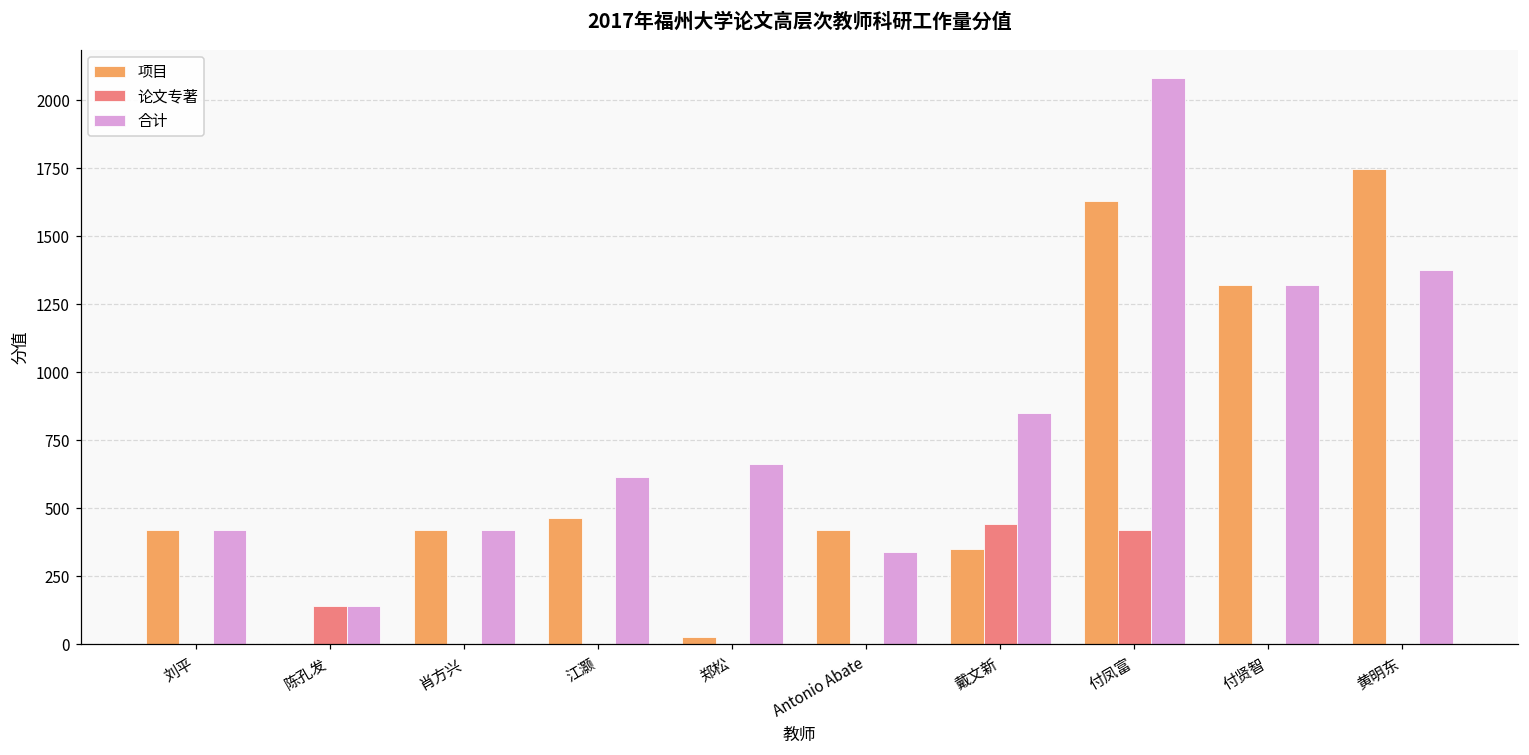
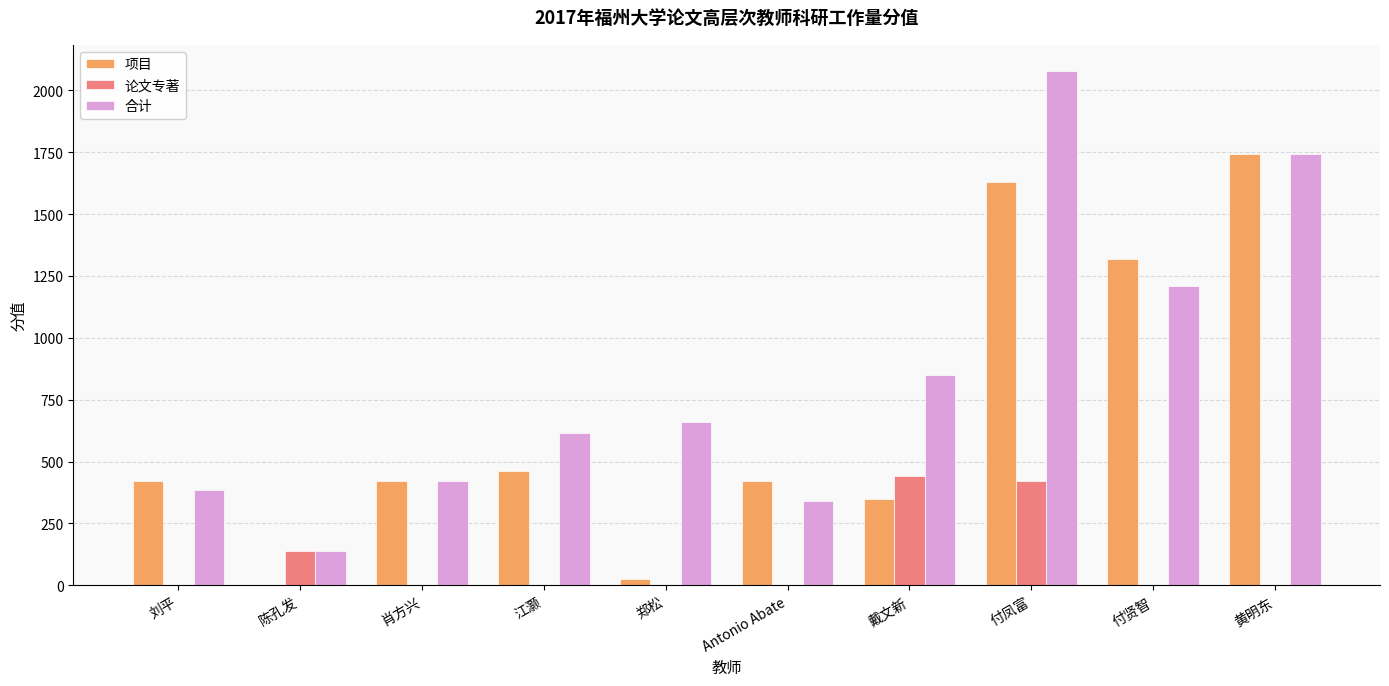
合计, 刘平: 420 -> 390
合计, 付贤智: 1320 -> 1210
合计, 黄明东: 1370 -> 1750
